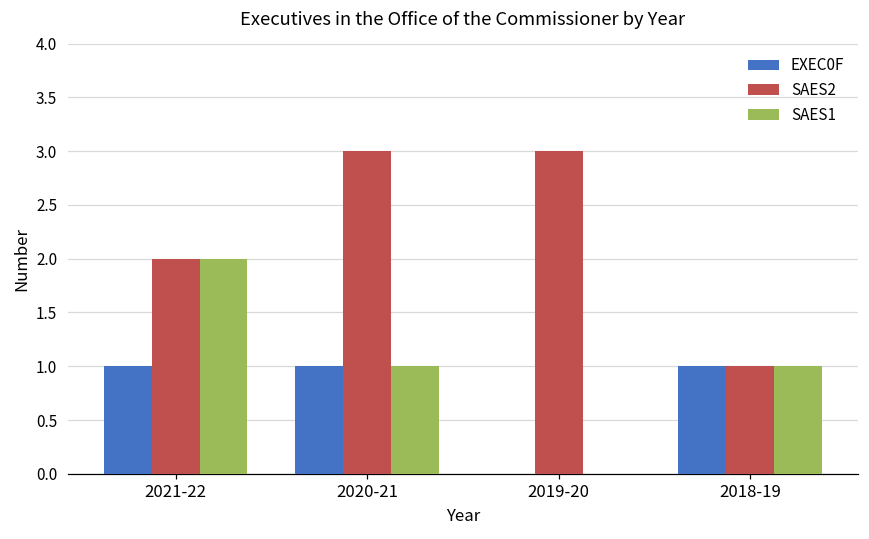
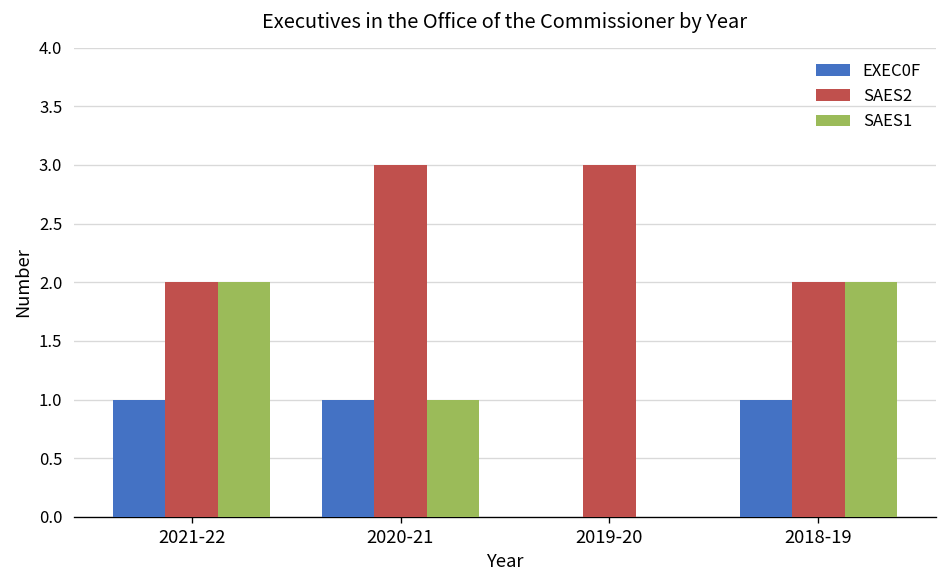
SAES2, 2018-19: 1 -> 2
SAES1, 2018-19: 1 -> 2
